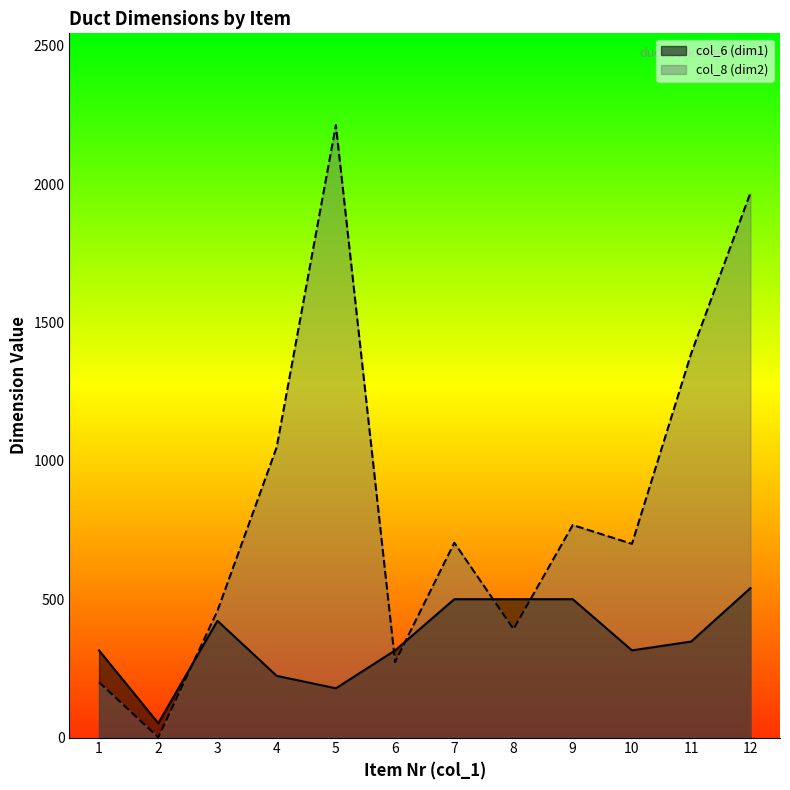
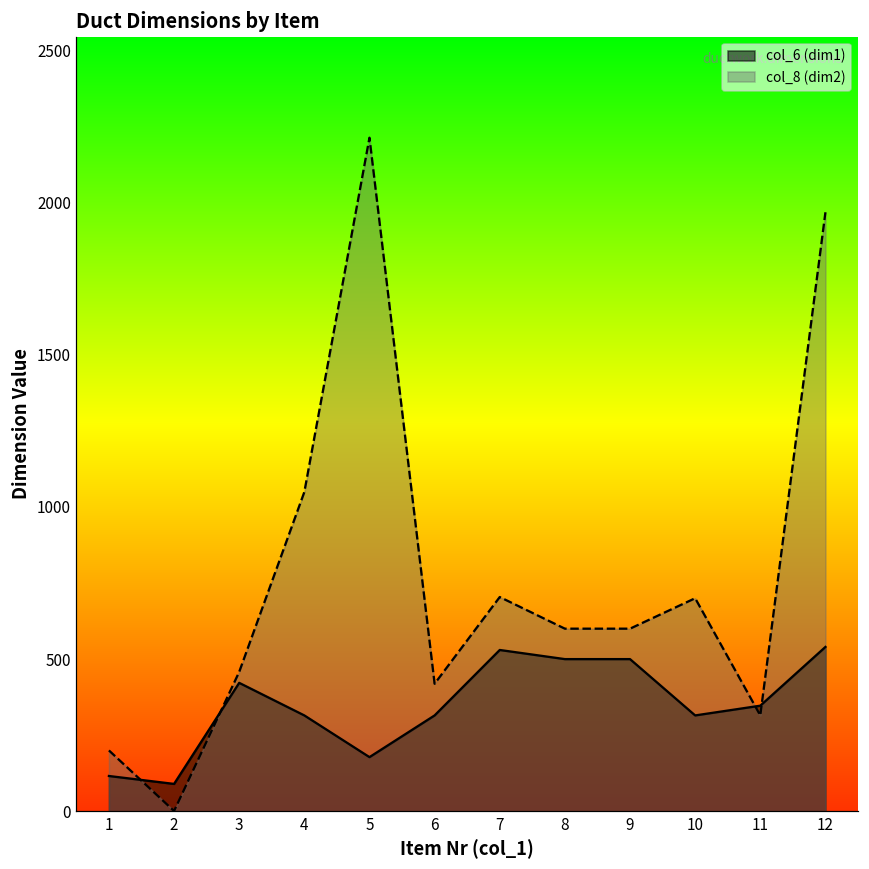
col_6 (dim1), 1: 320 -> 120
col_6 (dim1), 2: 50 -> 90
col_6 (dim1), 4: 220 -> 320
col_8 (dim2), 6: 270 -> 420
col_6 (dim1), 7: 500 -> 530
col_8 (dim2), 8: 390 -> 600
col_8 (dim2), 9: 770 -> 600
col_8 (dim2), 11: 1390 -> 320
